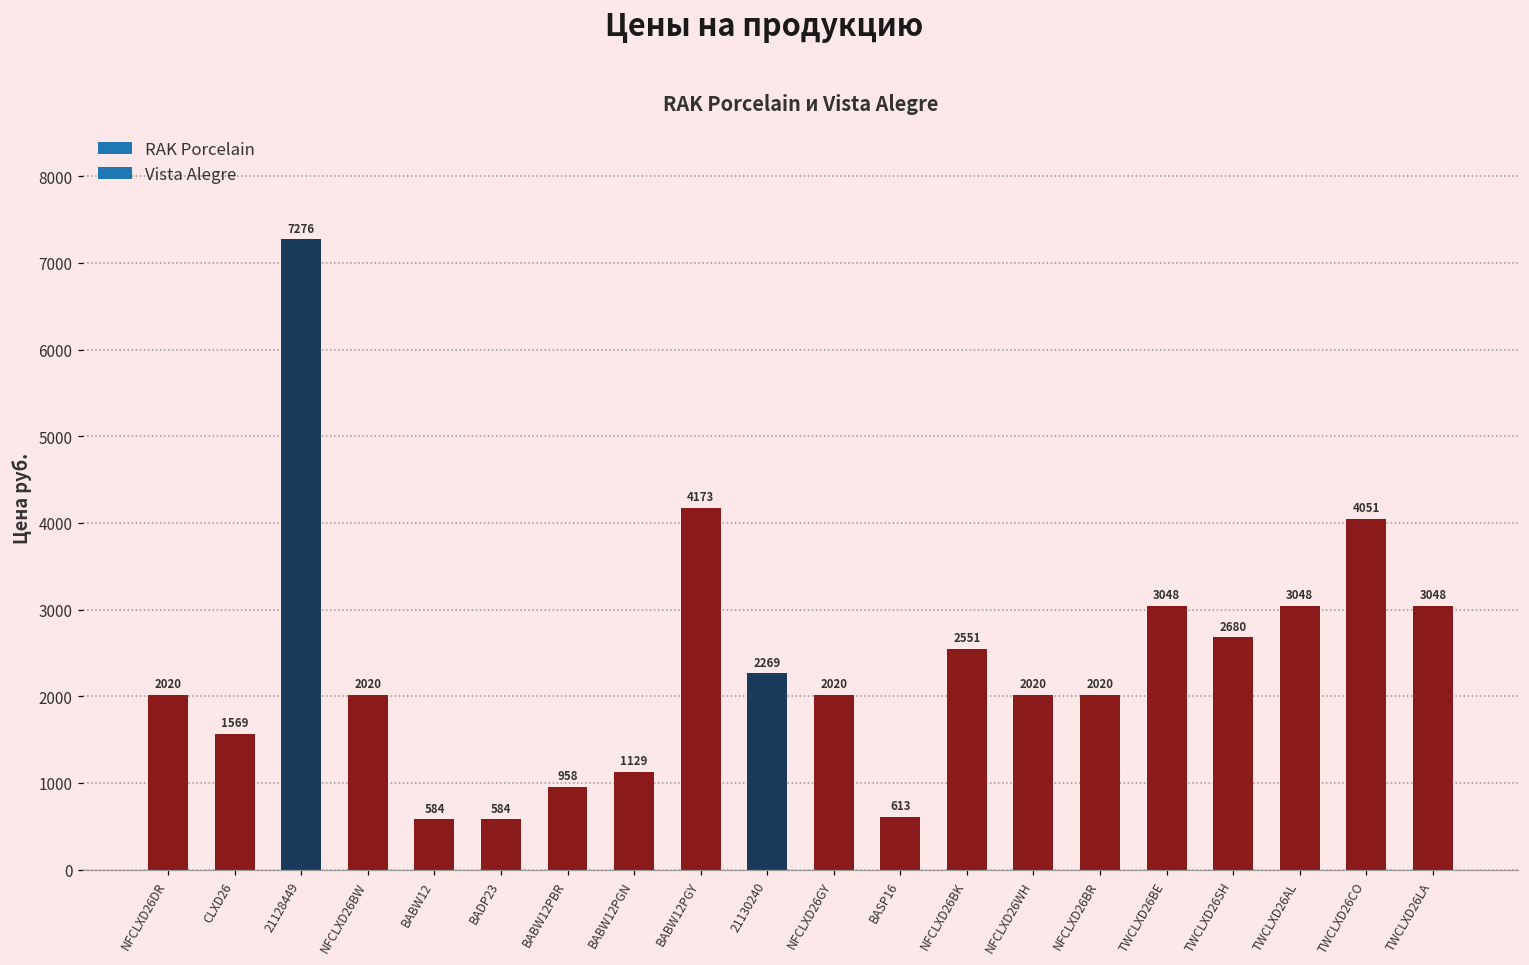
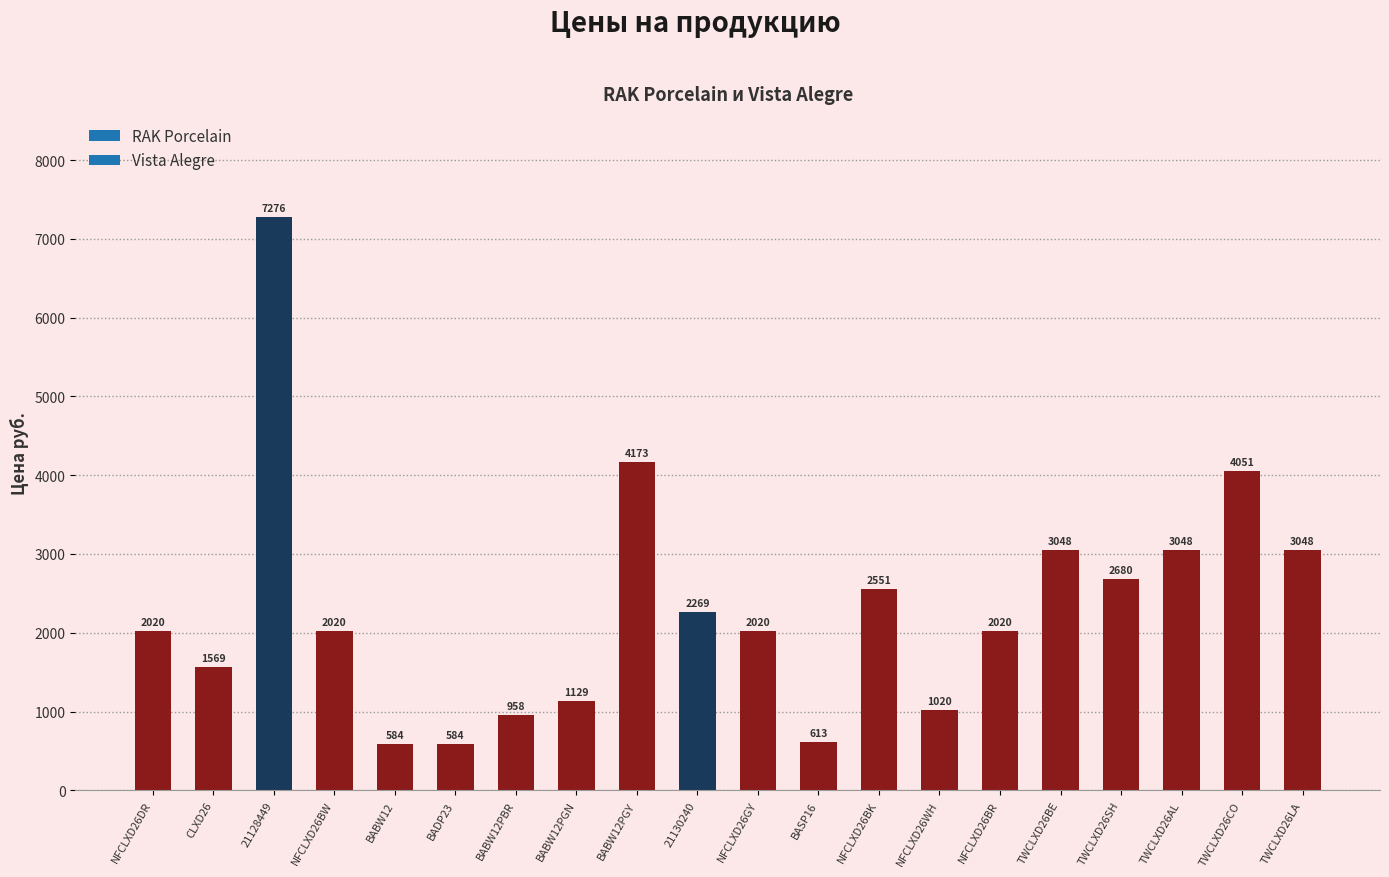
NFCLXD26WH: 2020 -> 1020
